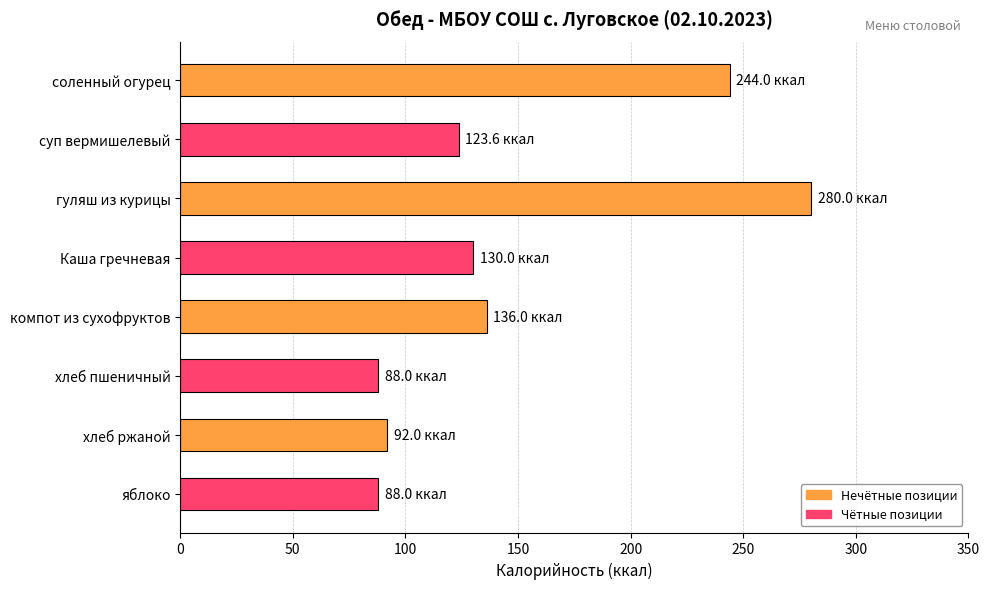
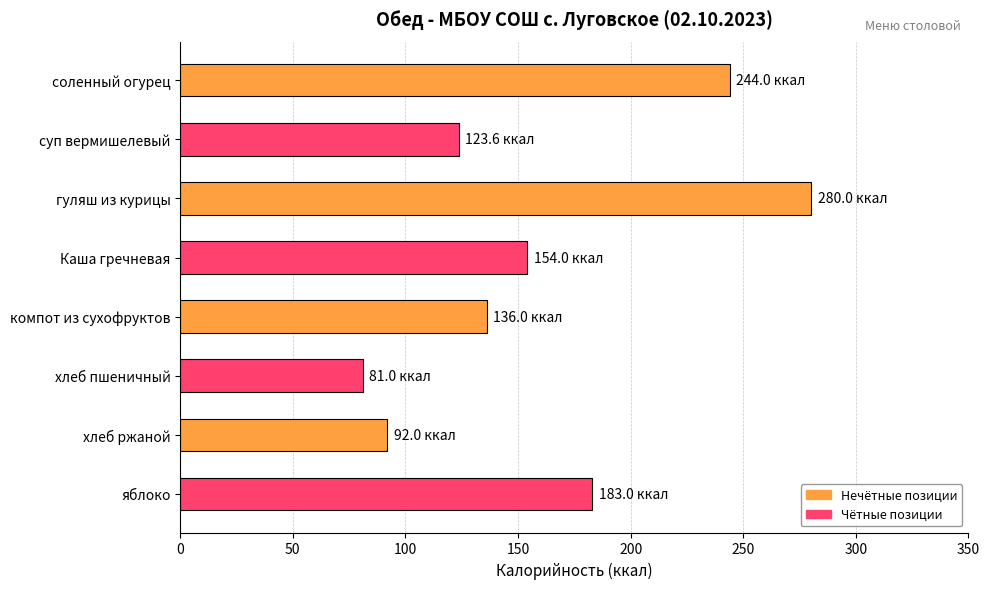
Каша гречневая: 130.0 -> 154.0
хлеб пшеничный: 88.0 -> 81.0
яблоко: 88.0 -> 183.0
